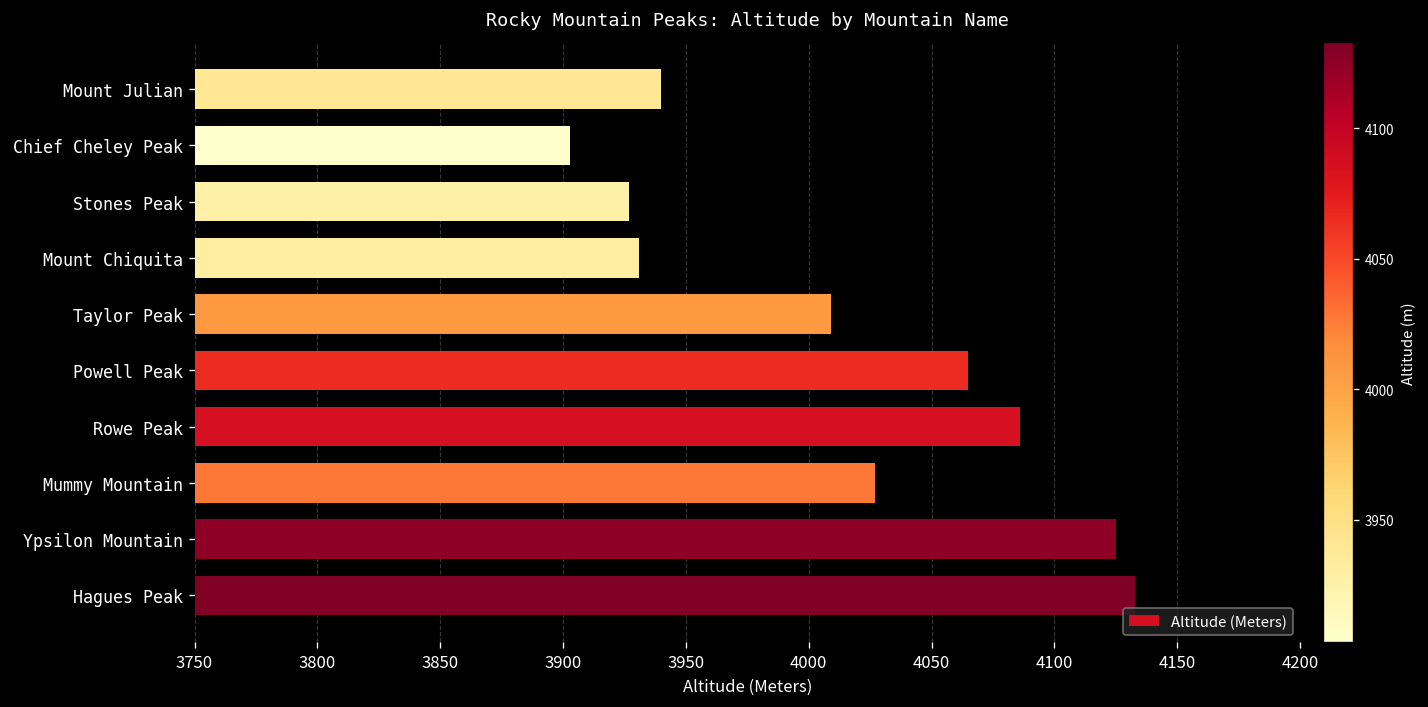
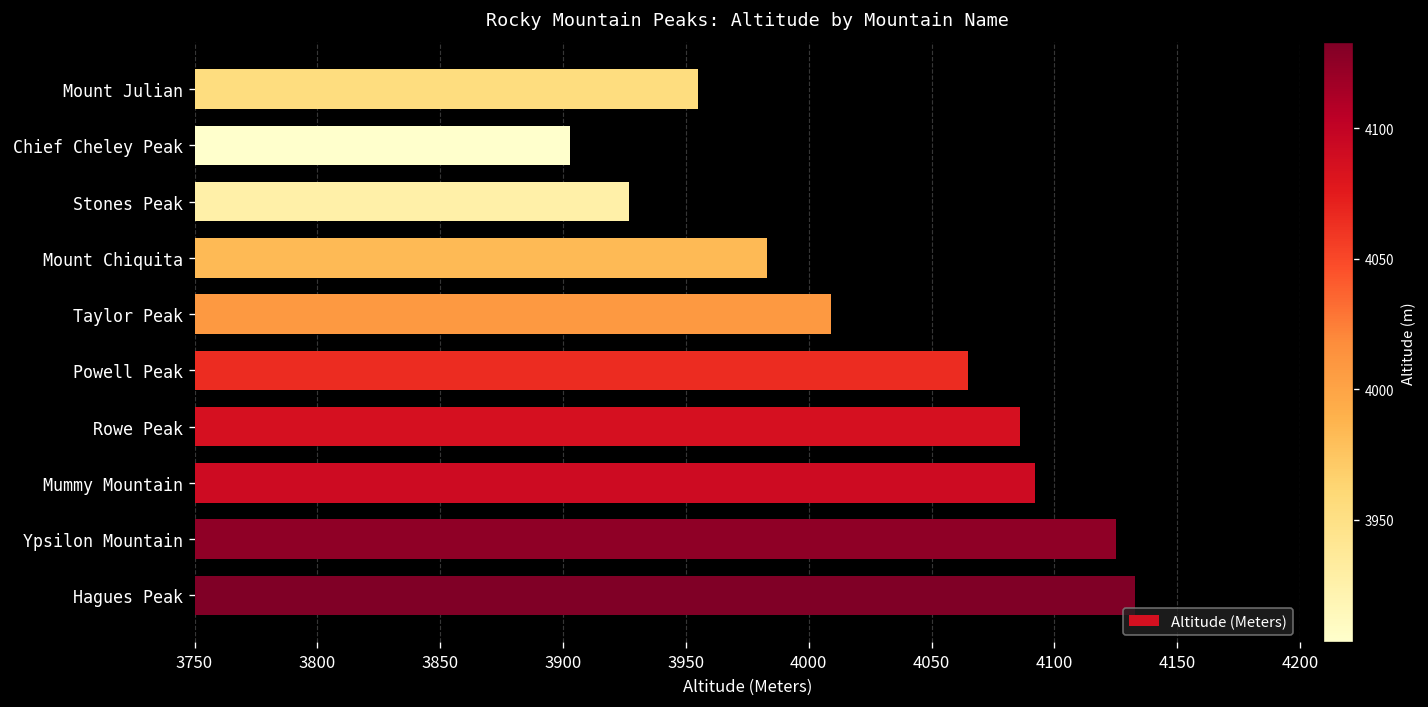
Mount Julian: 3940 -> 3955
Mount Chiquita: 3931 -> 3983
Mummy Mountain: 4027 -> 4092
